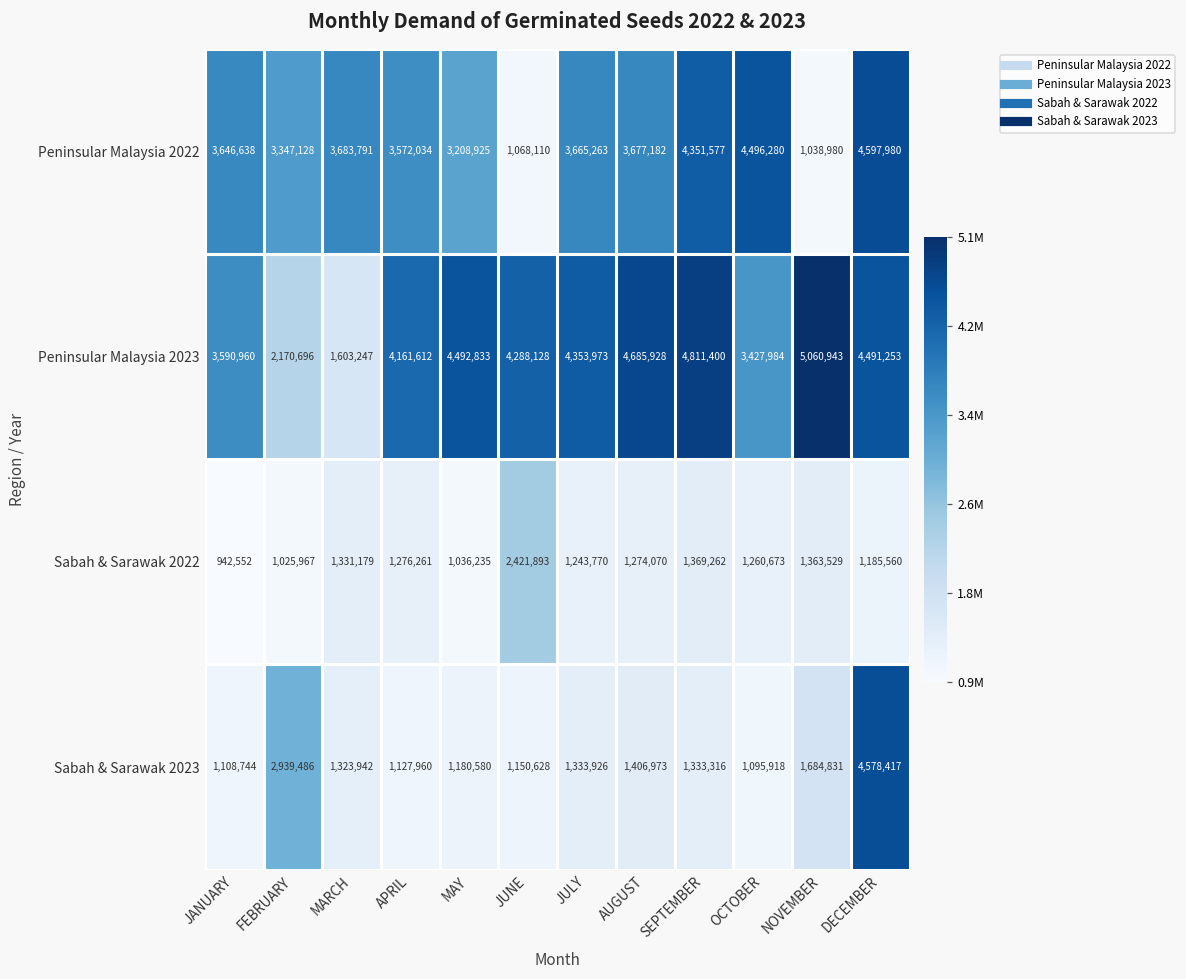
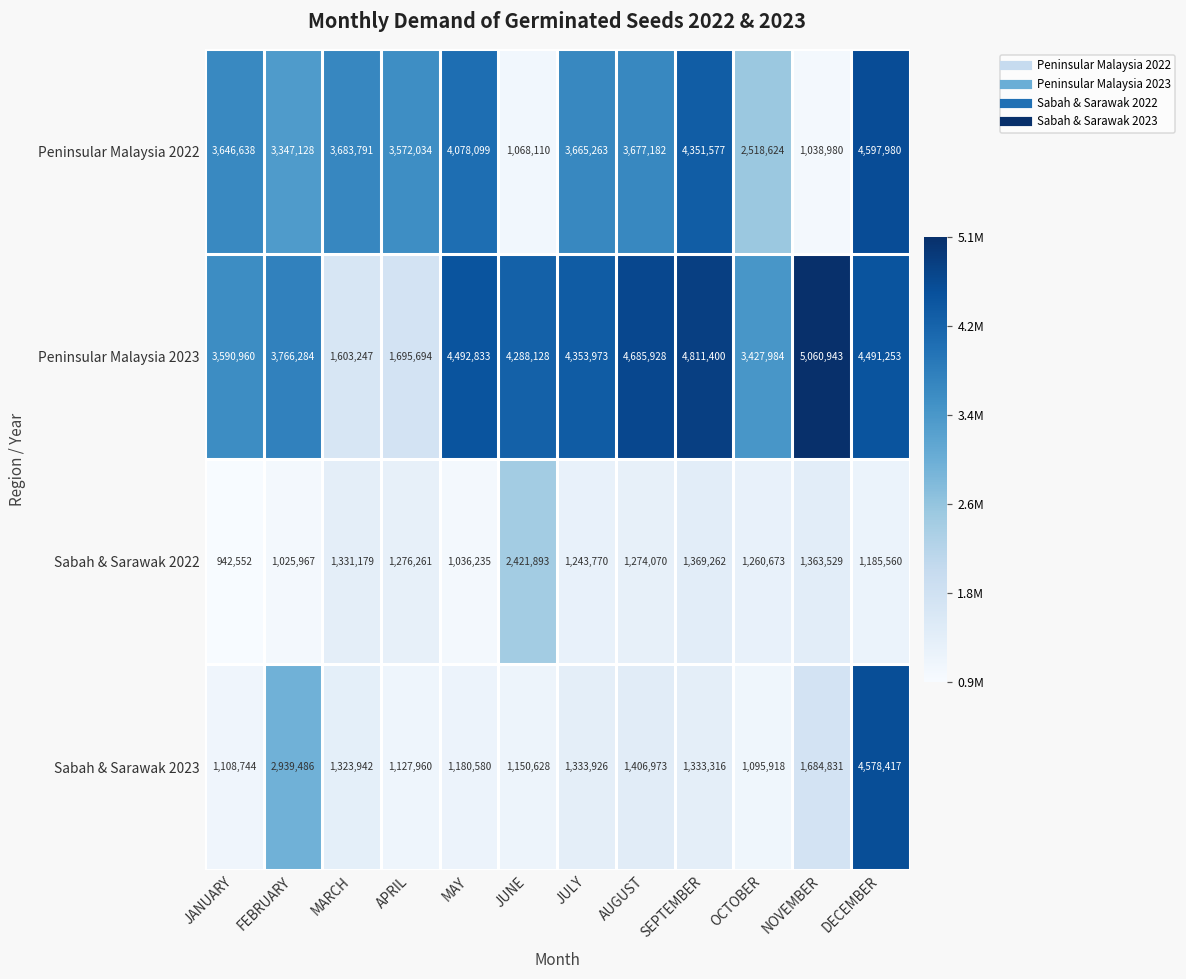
Peninsular Malaysia 2022, MAY: 3,208,925 -> 4,078,099
Peninsular Malaysia 2022, OCTOBER: 4,496,280 -> 2,518,624
Peninsular Malaysia 2023, FEBRUARY: 2,170,696 -> 3,766,284
Peninsular Malaysia 2023, APRIL: 4,161,612 -> 1,695,694
